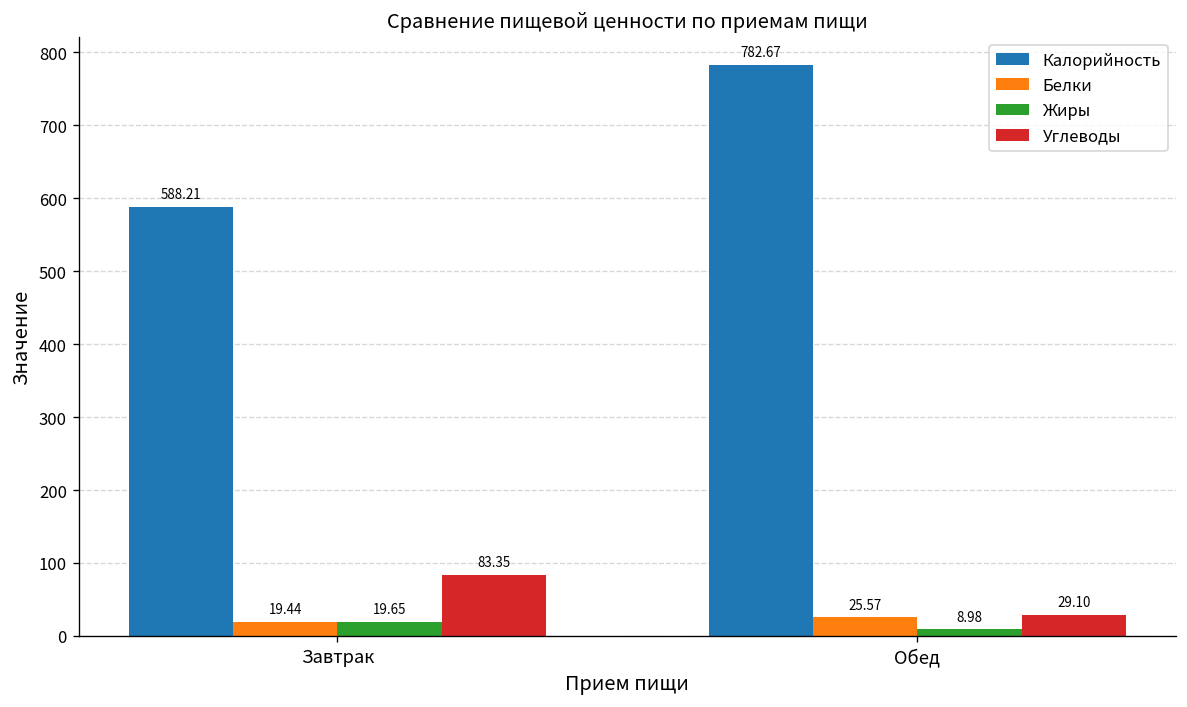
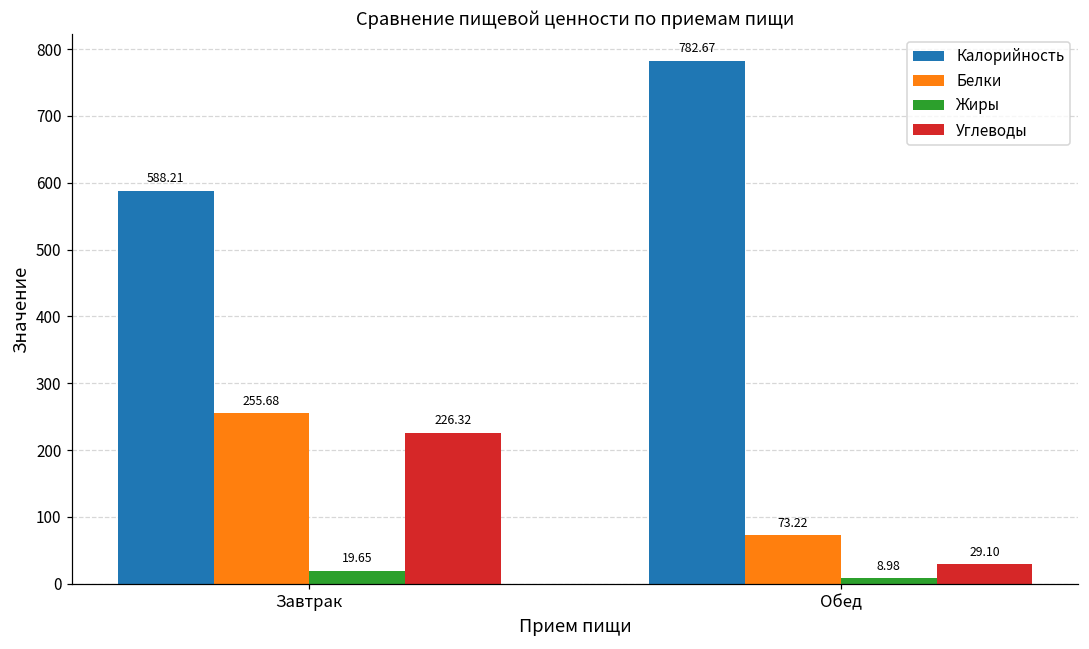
Белки, Завтрак: 19.44 -> 255.68
Углеводы, Завтрак: 83.35 -> 226.32
Белки, Обед: 25.57 -> 73.22
